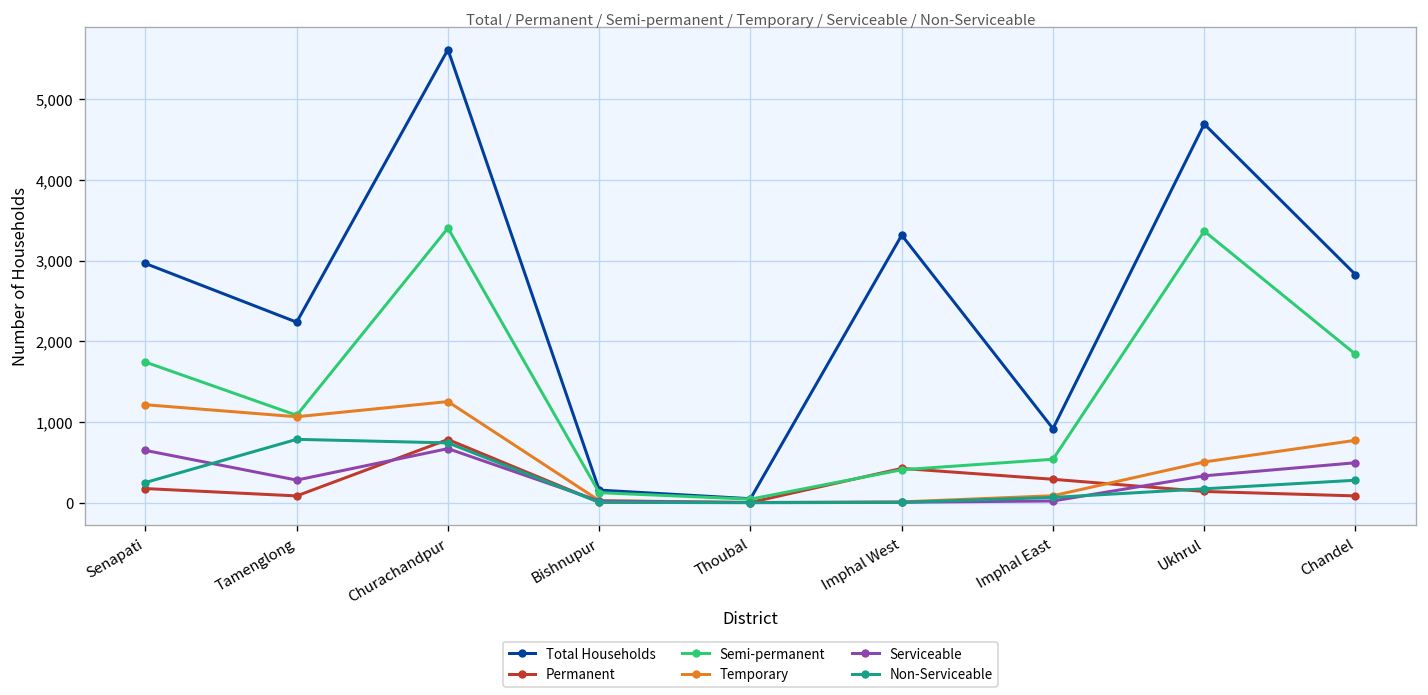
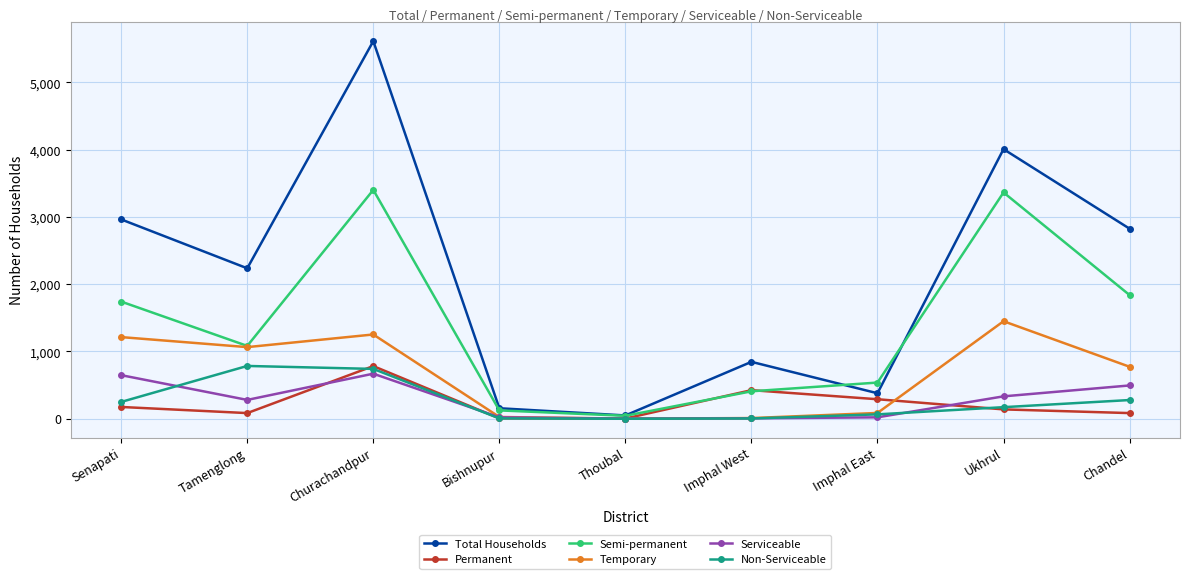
Total Households, Imphal West: 3,300 -> 800
Total Households, Imphal East: 900 -> 400
Total Households, Ukhrul: 4,700 -> 4,000
Temporary, Ukhrul: 500 -> 1,500
